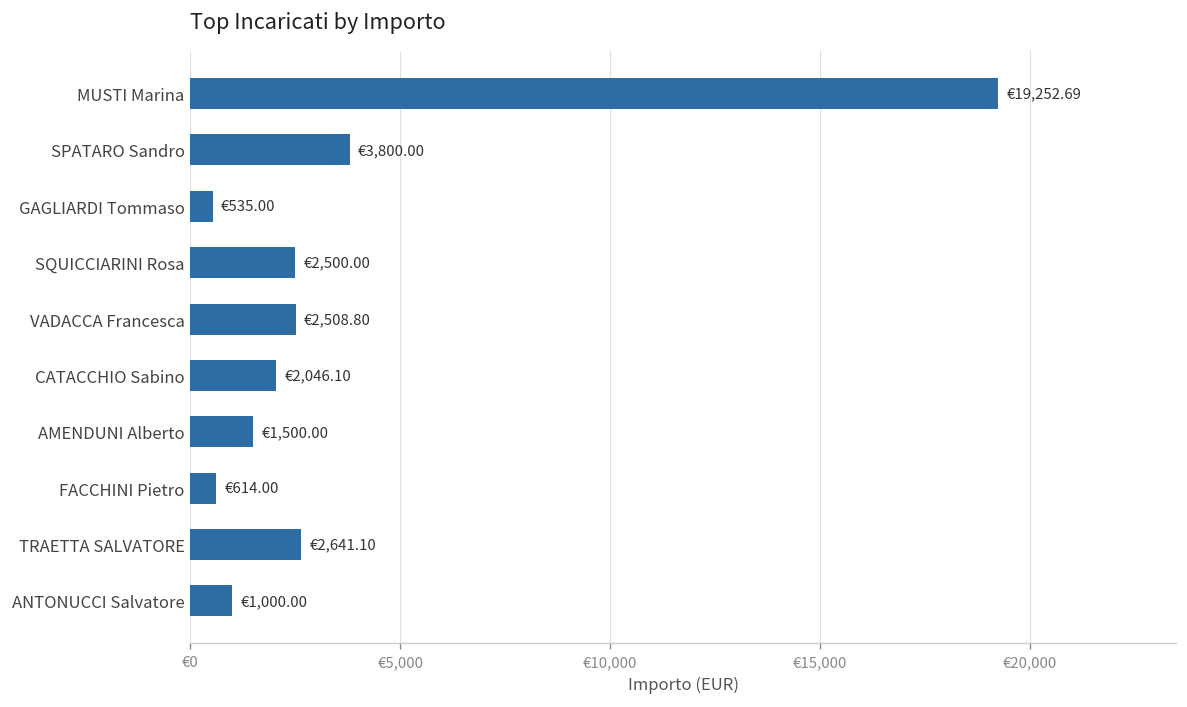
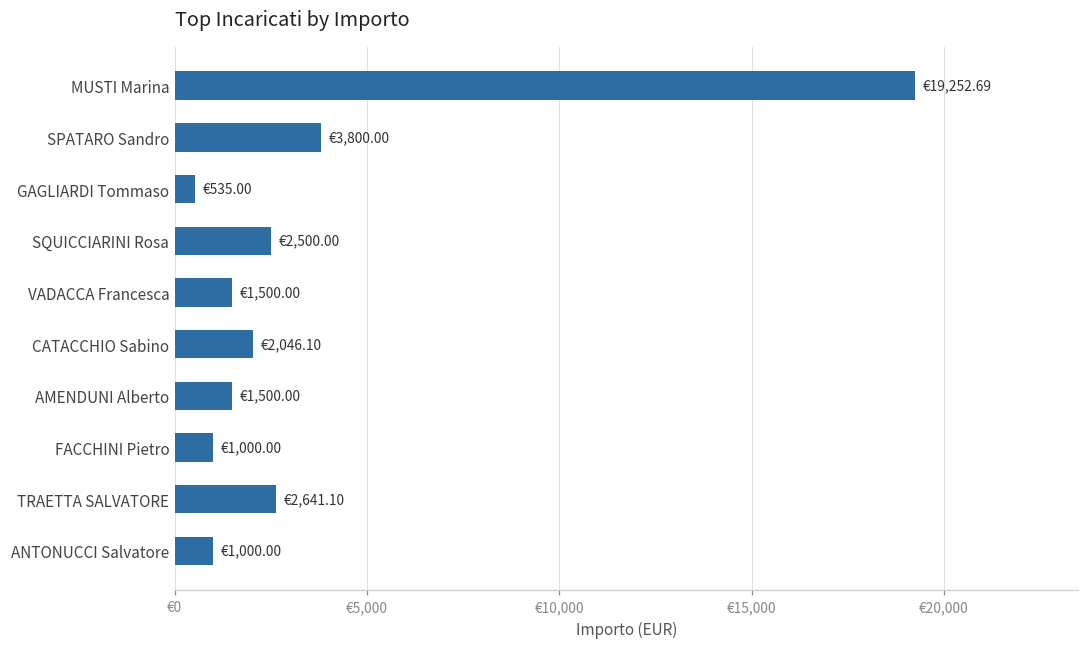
VADACCA Francesca: €2,508.80 -> €1,500.00
FACCHINI Pietro: €614.00 -> €1,000.00
